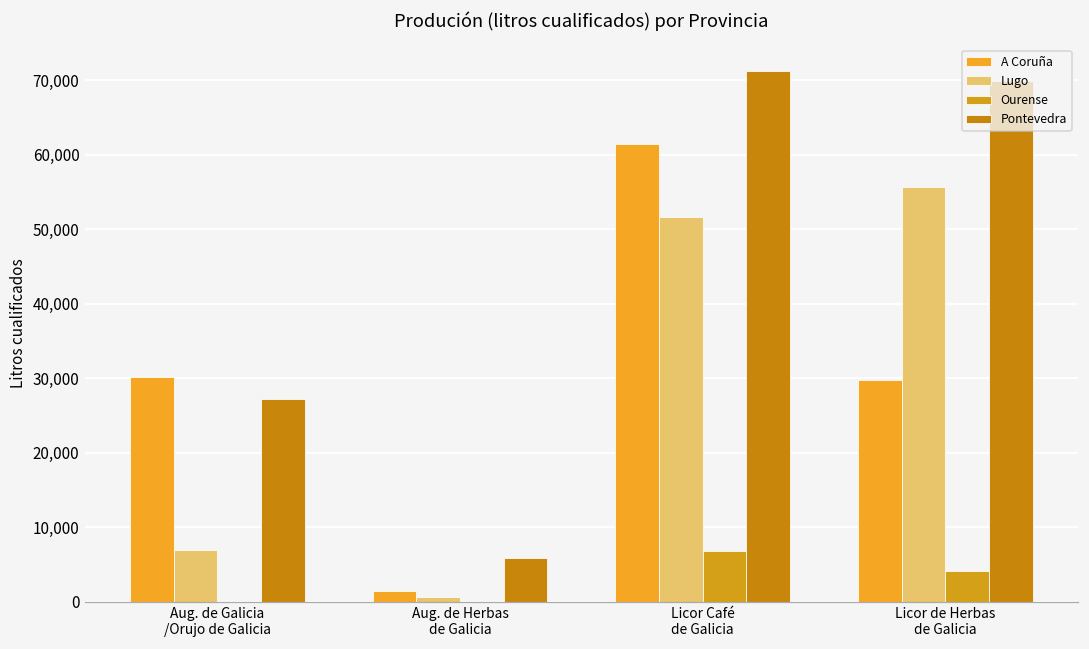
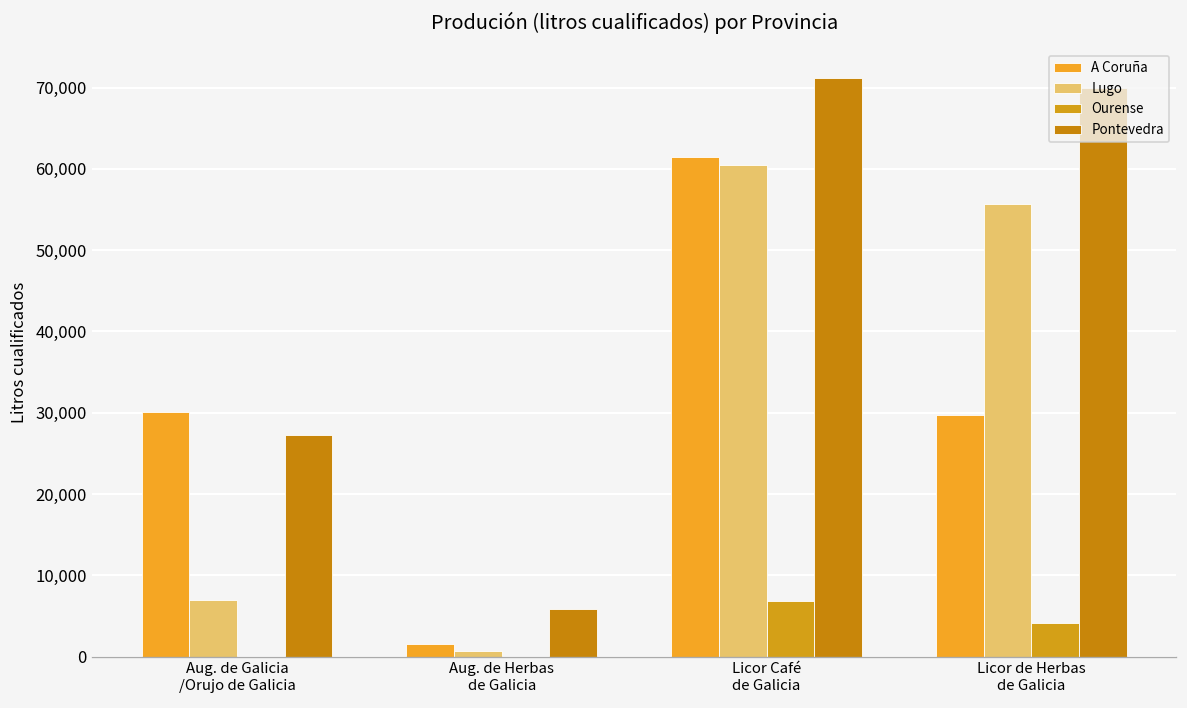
Lugo, Licor Café de Galicia: 52,000 -> 60,000
